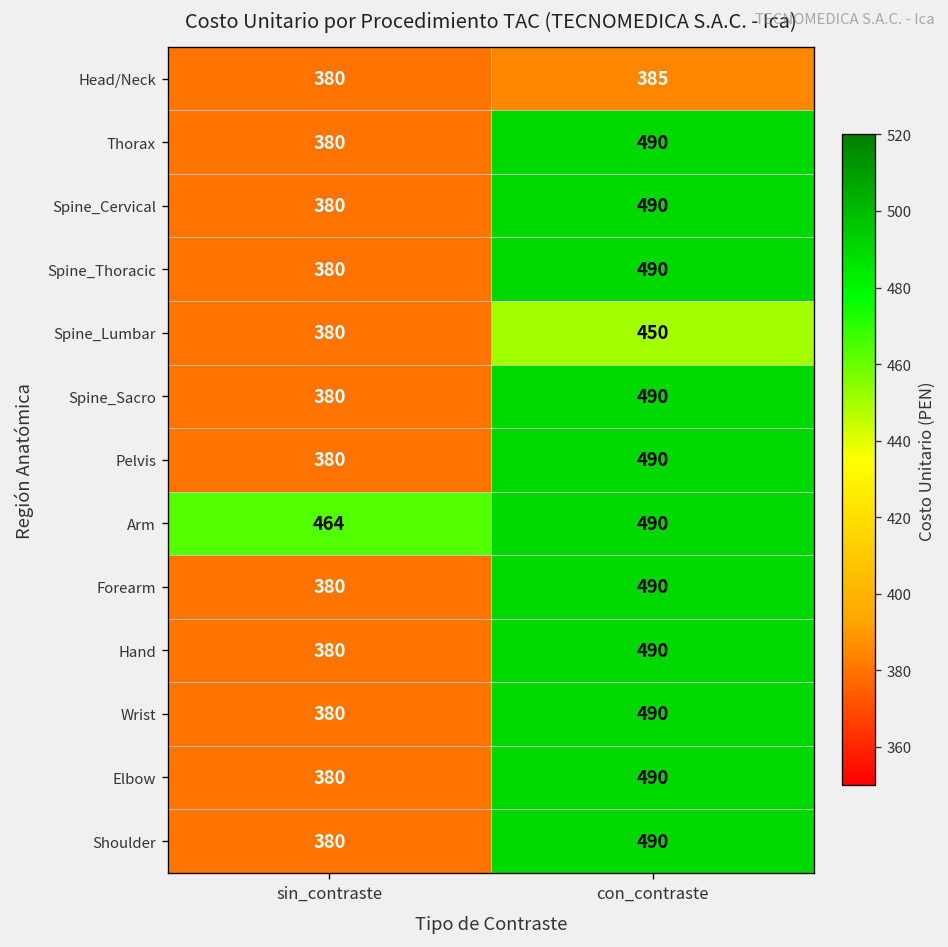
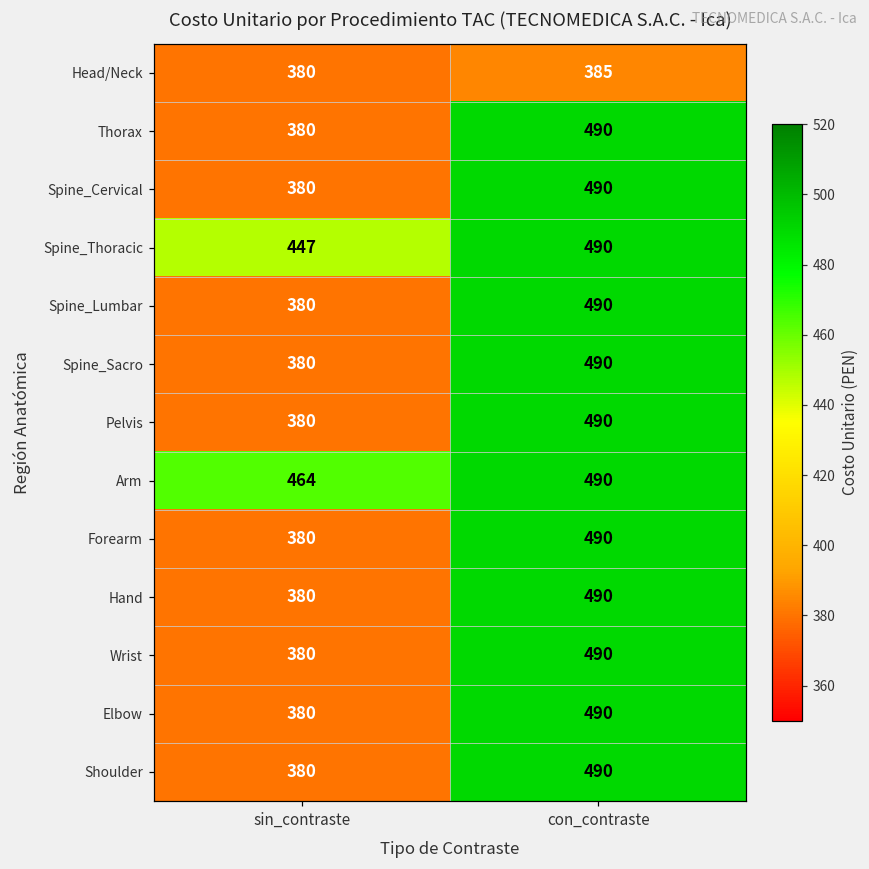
Spine_Thoracic, sin_contraste: 380 -> 447
Spine_Lumbar, con_contraste: 450 -> 490
